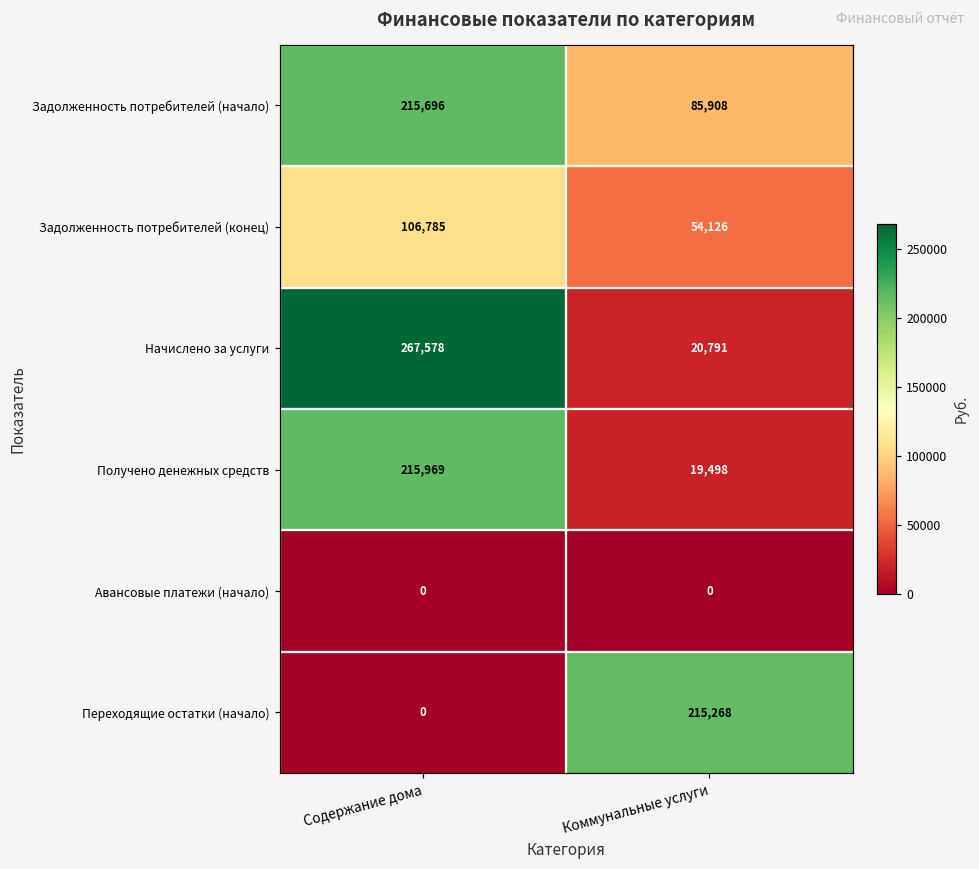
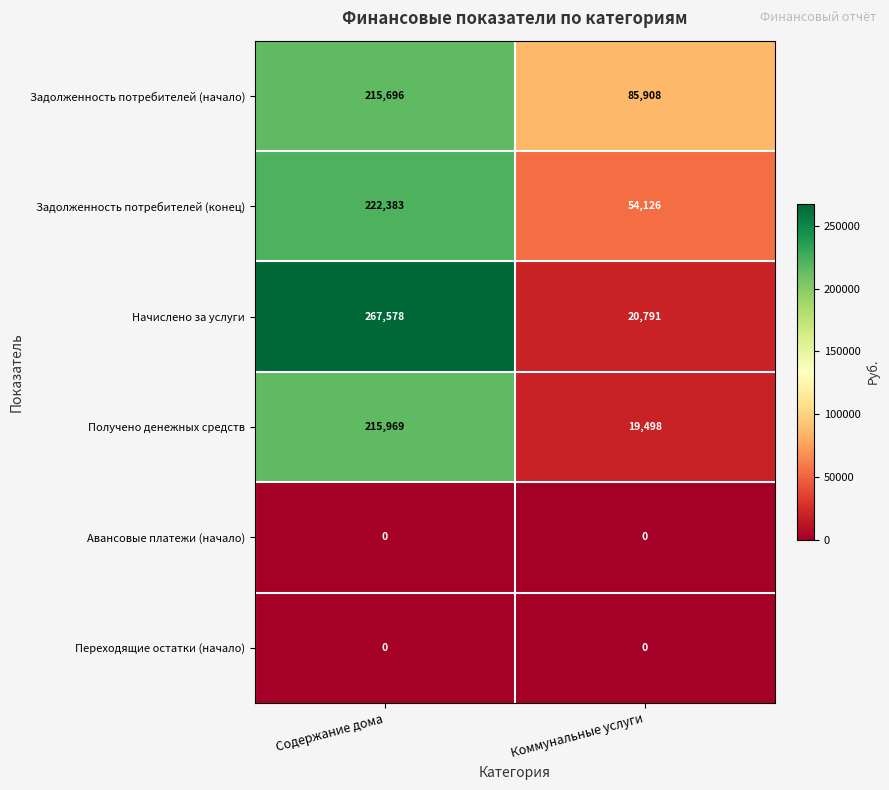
Задолженность потребителей (конец), Содержание дома: 106,785 -> 222,383
Переходящие остатки (начало), Коммунальные услуги: 215,268 -> 0
